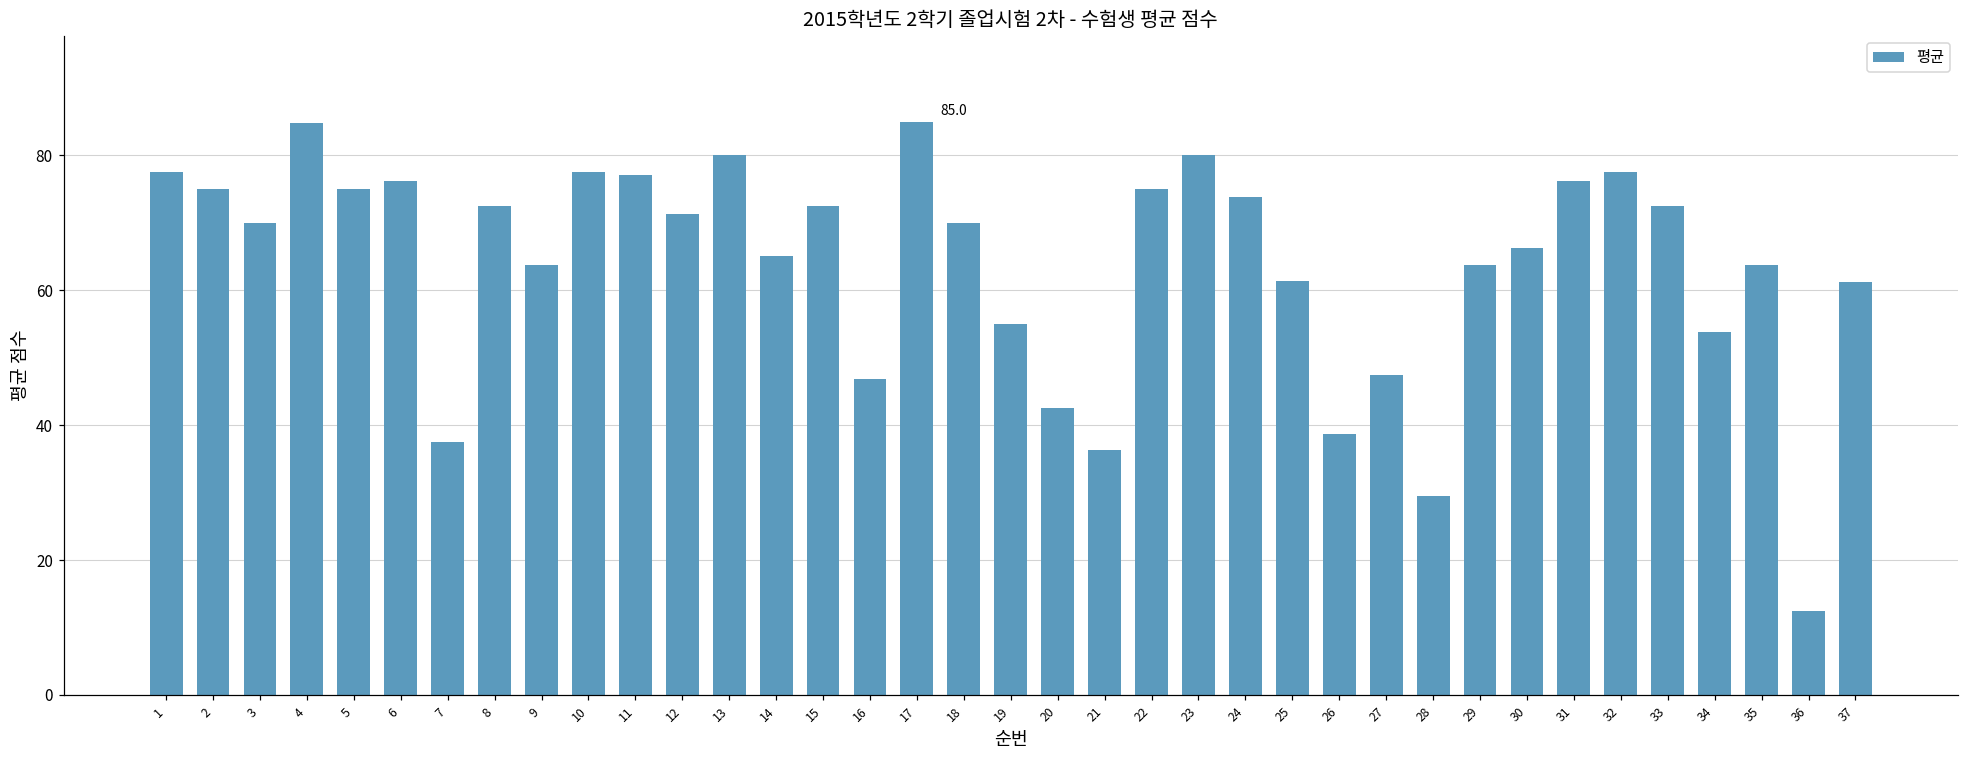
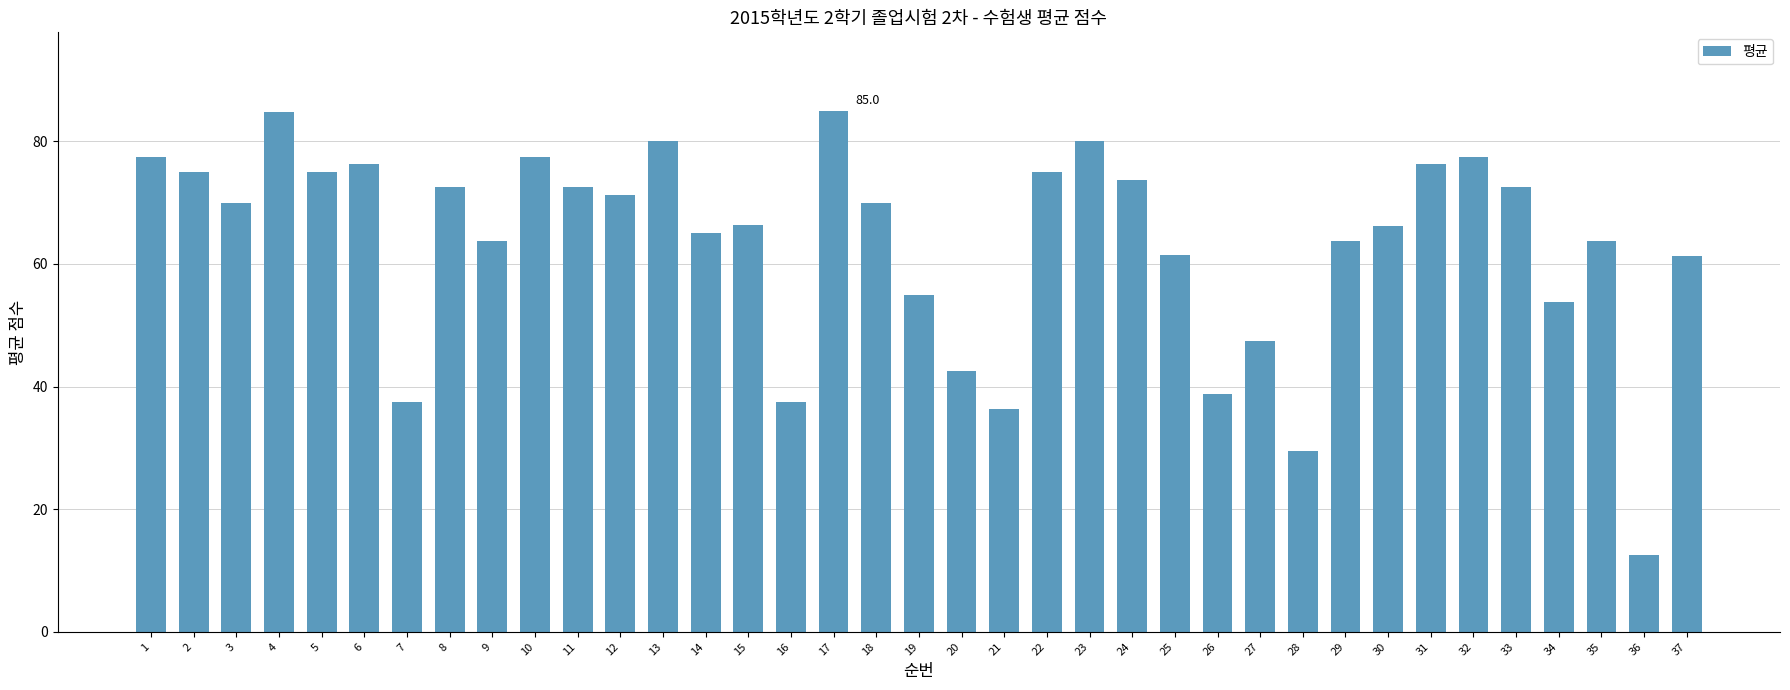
11: 77 -> 73
15: 73 -> 66
16: 47 -> 38
